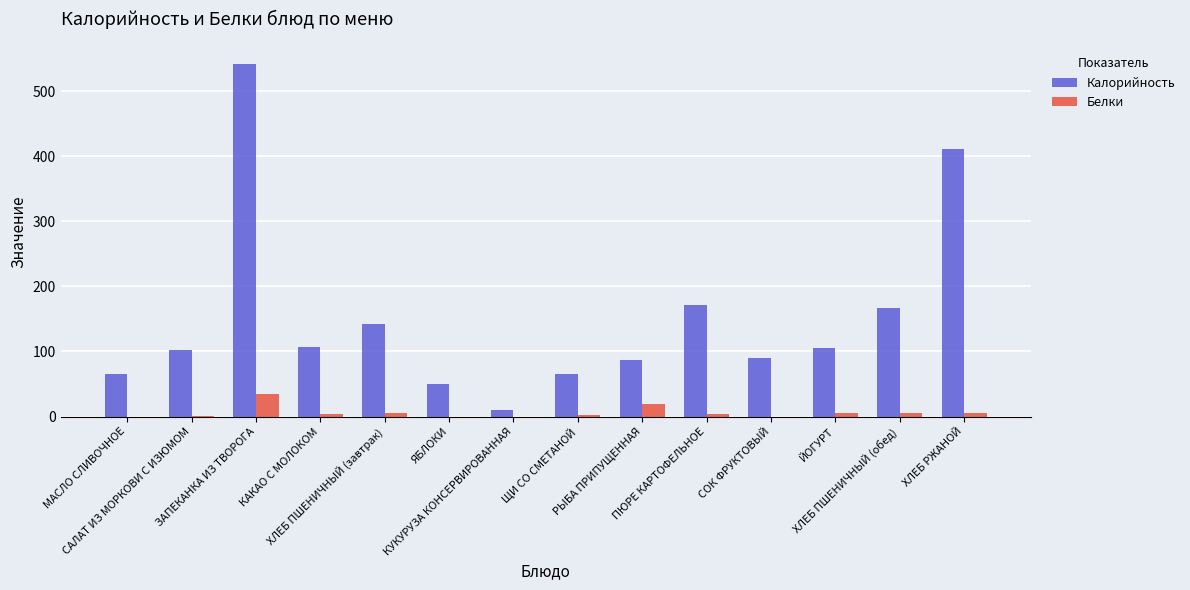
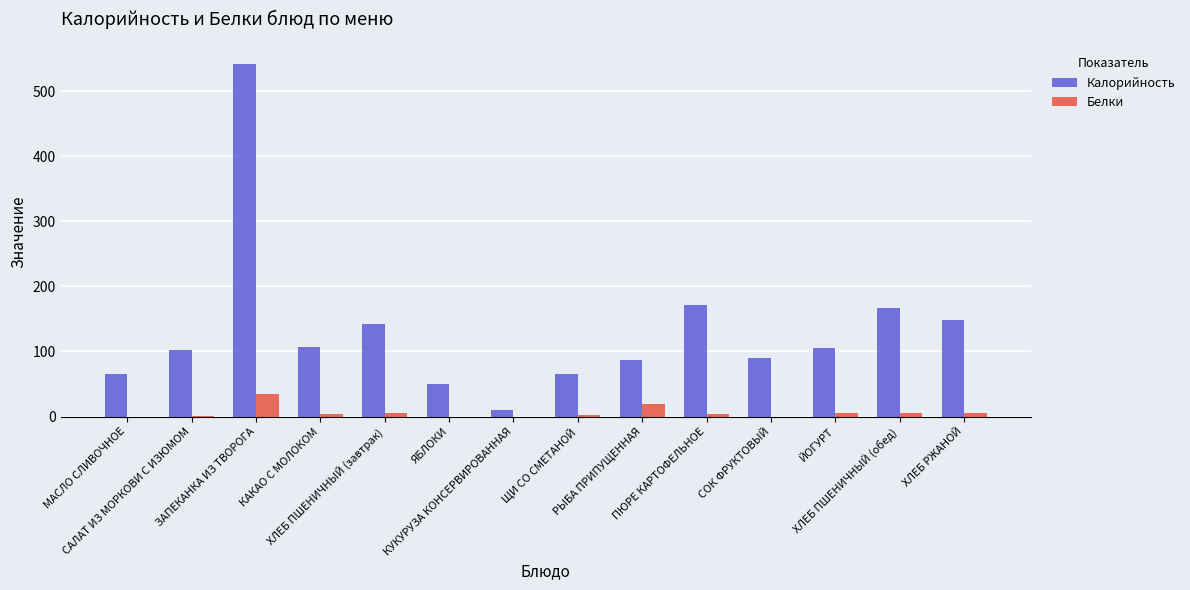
Калорийность, ХЛЕБ РЖАНОЙ: 410 -> 150
